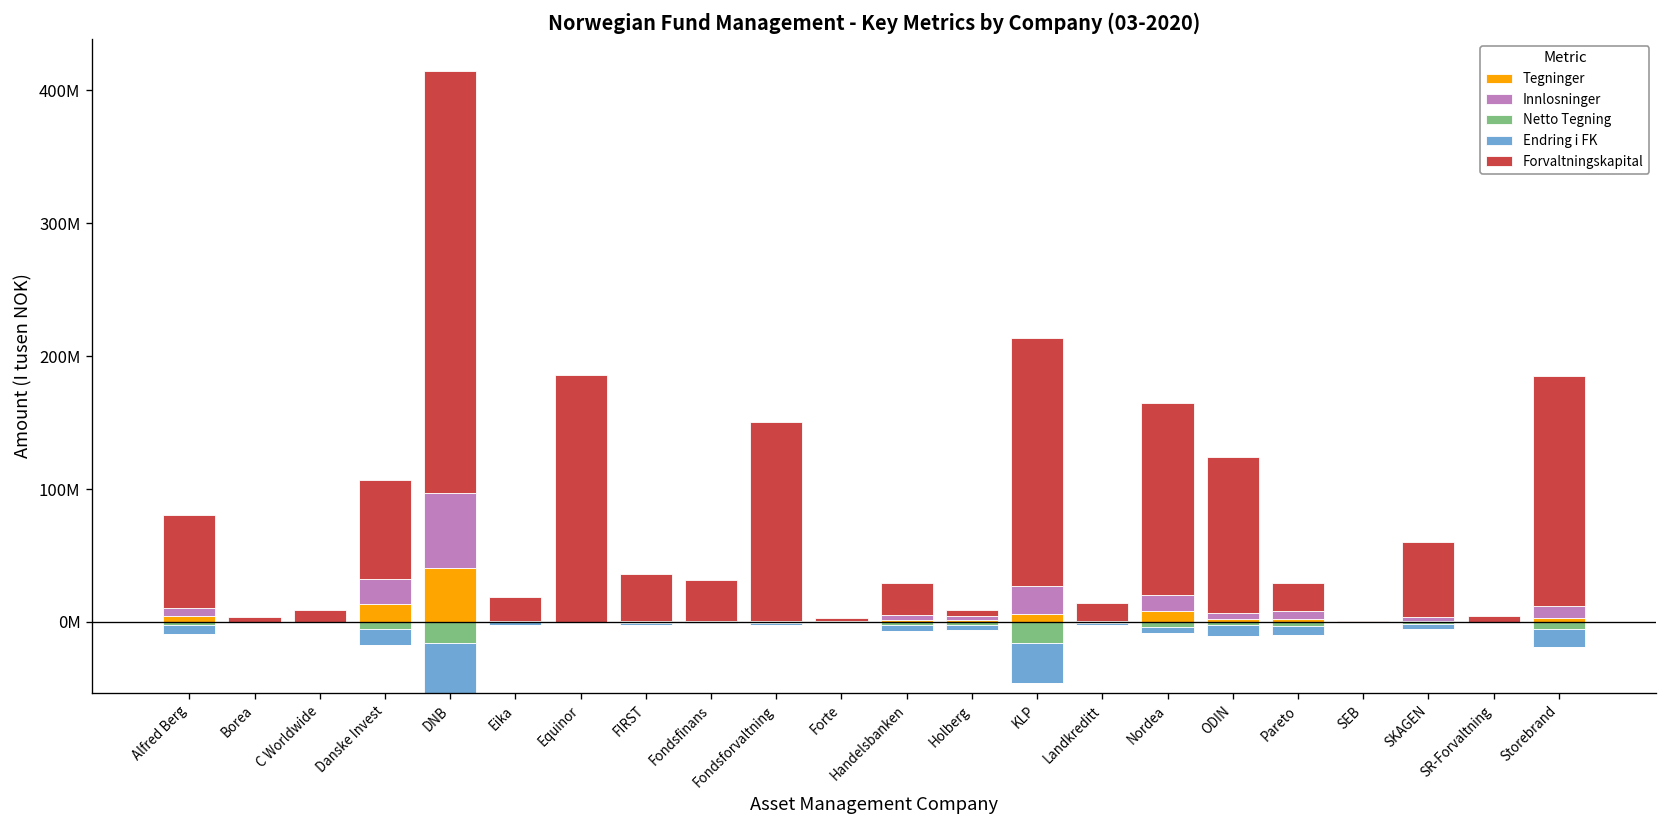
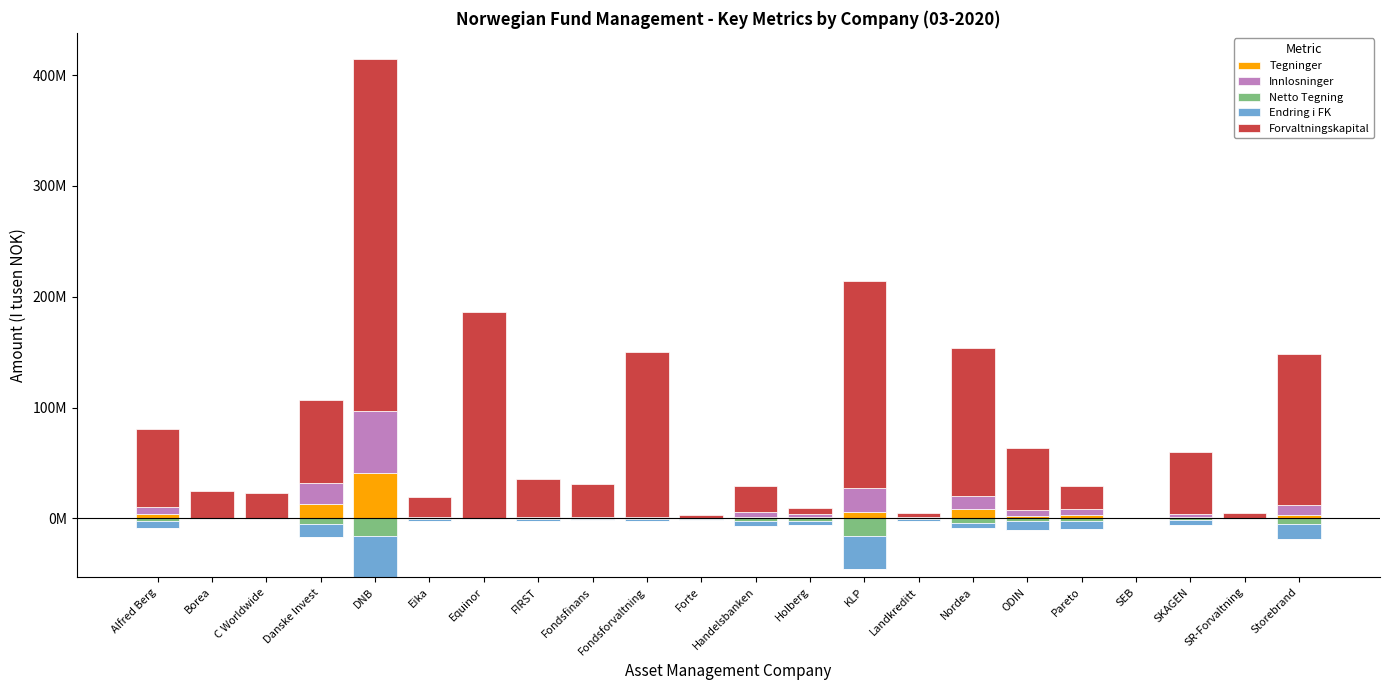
Forvaltningskapital, Borea: 4000000 -> 25000000
Forvaltningskapital, C Worldwide: 9000000 -> 22000000
Forvaltningskapital, Landkreditt: 14000000 -> 4000000
Forvaltningskapital, Nordea: 144000000 -> 133000000
Forvaltningskapital, ODIN: 117000000 -> 56000000
Forvaltningskapital, Storebrand: 174000000 -> 136000000
